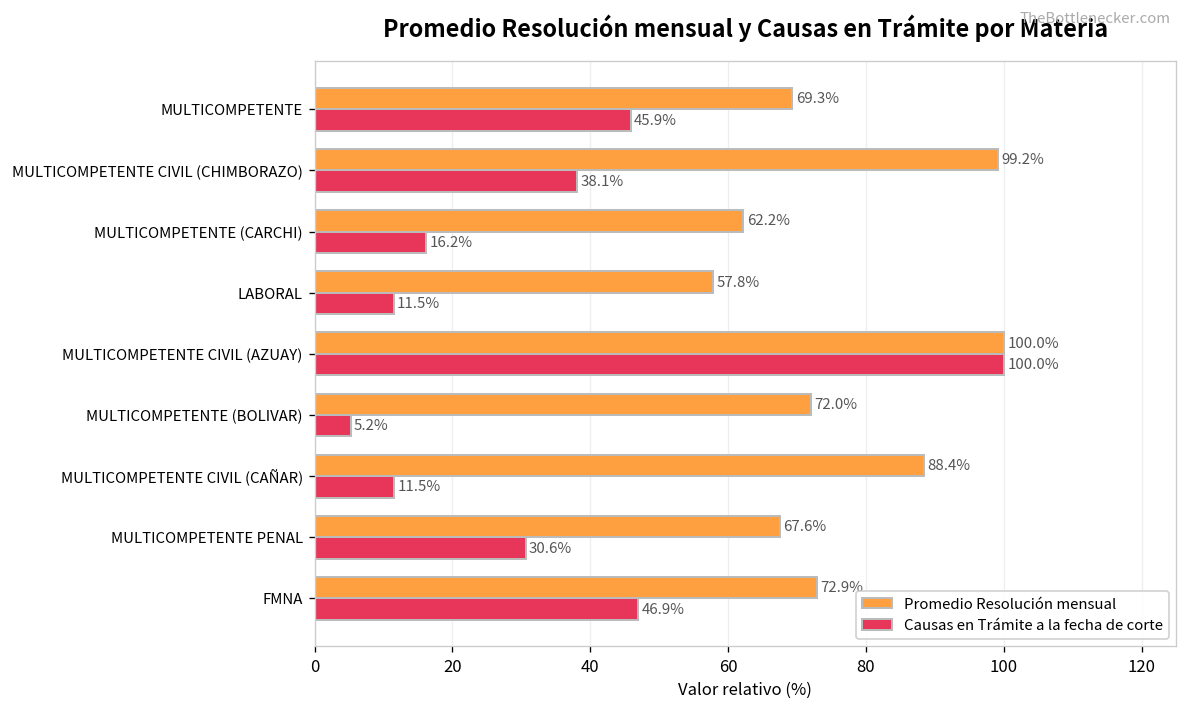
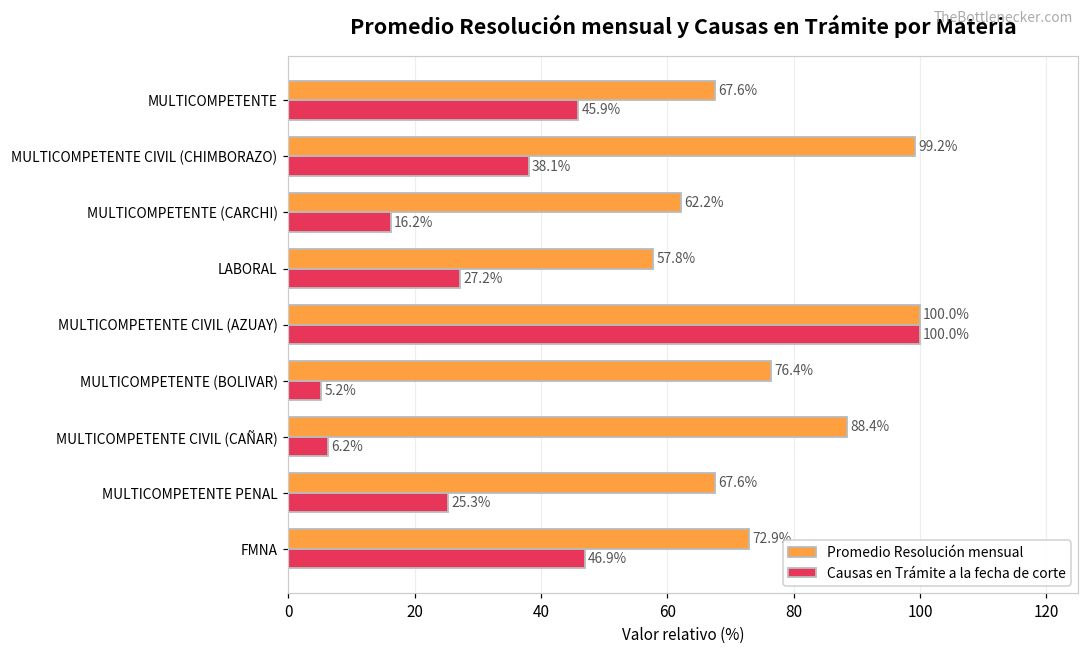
Promedio Resolución mensual, MULTICOMPETENTE: 69.3% -> 67.6%
Causas en Trámite a la fecha de corte, LABORAL: 11.5% -> 27.2%
Promedio Resolución mensual, MULTICOMPETENTE (BOLIVAR): 72.0% -> 76.4%
Causas en Trámite a la fecha de corte, MULTICOMPETENTE CIVIL (CAÑAR): 11.5% -> 6.2%
Causas en Trámite a la fecha de corte, MULTICOMPETENTE PENAL: 30.6% -> 25.3%
